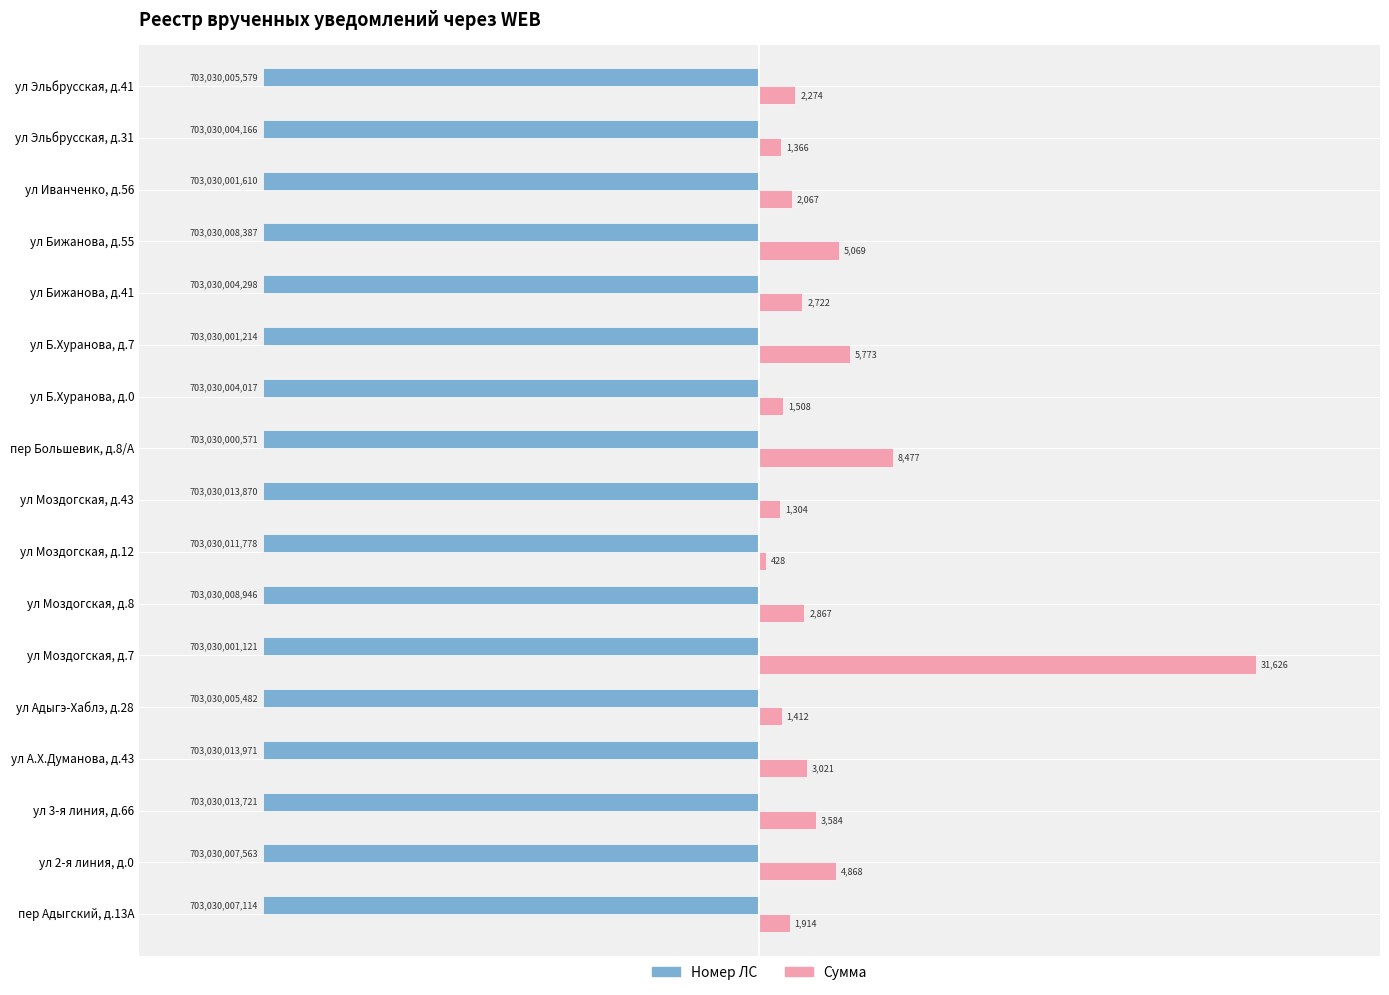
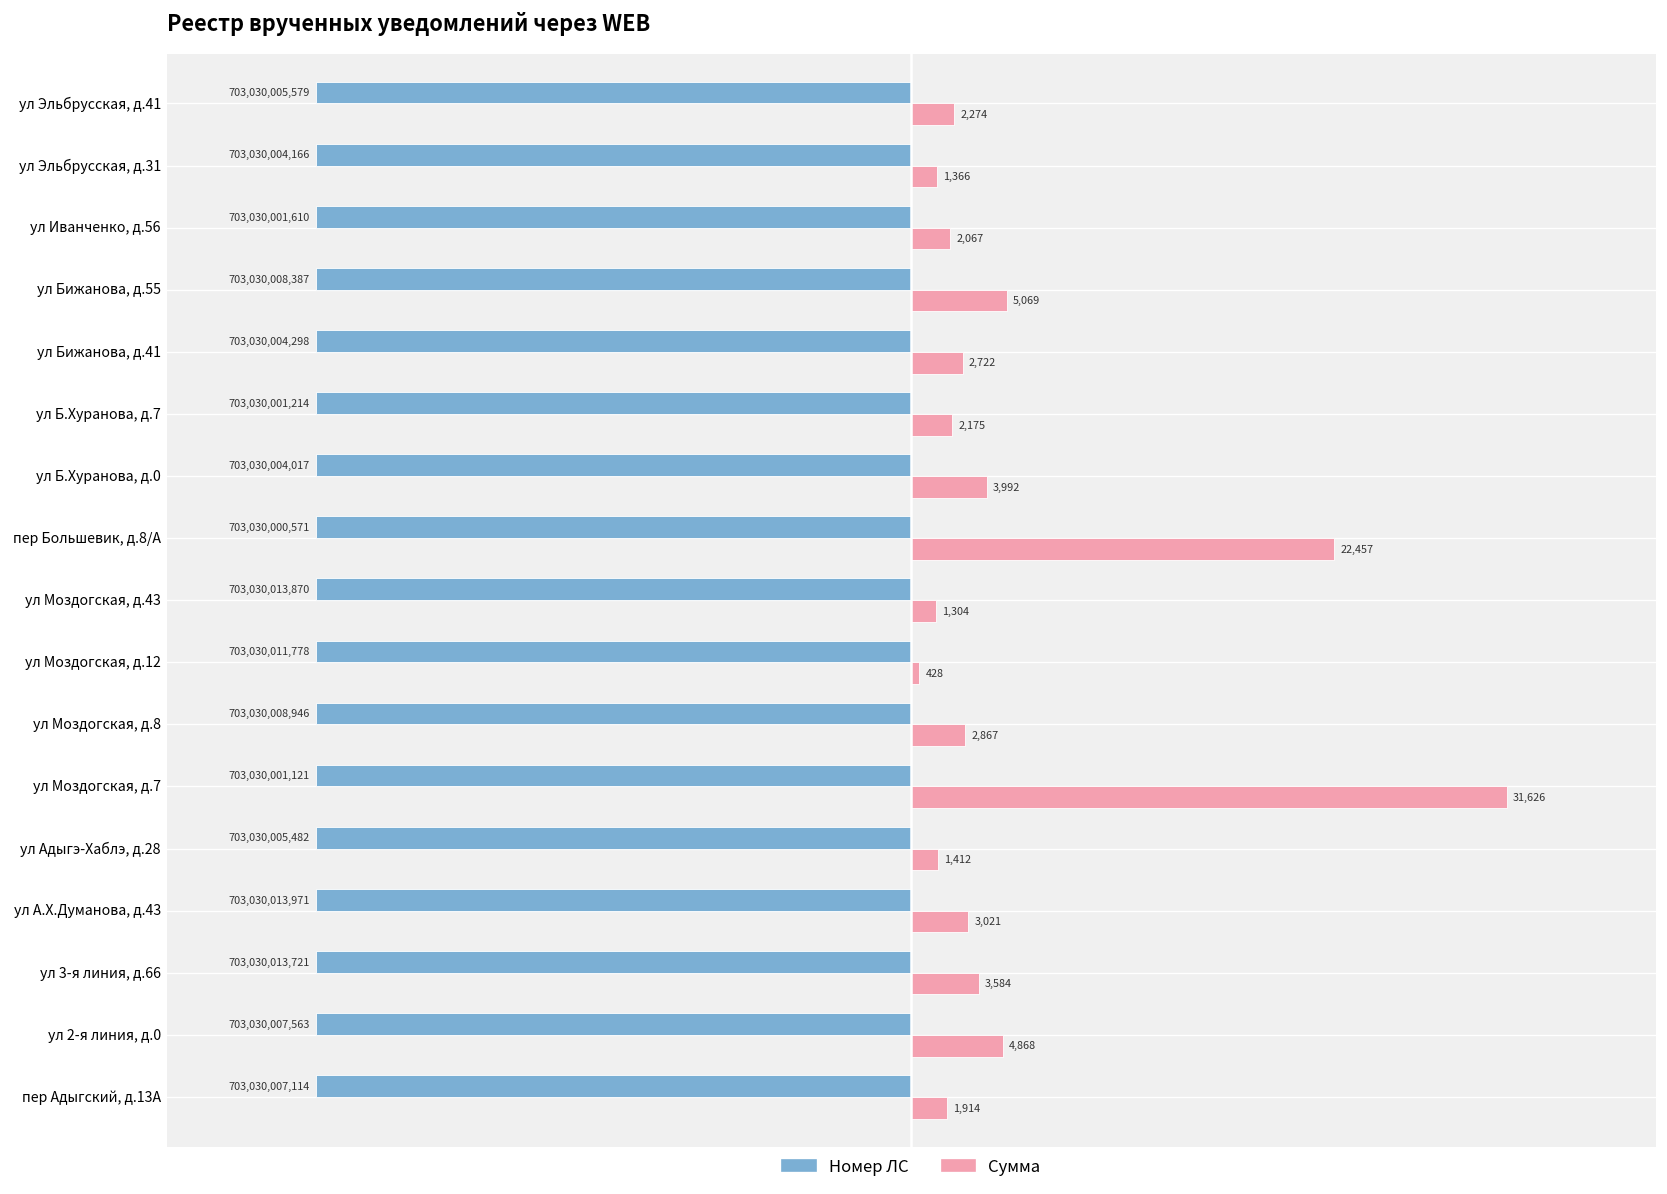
Сумма, ул Б.Хуранова, д.7: 5,773 -> 2,175
Сумма, ул Б.Хуранова, д.0: 1,508 -> 3,992
Сумма, пер Большевик, д.8/А: 8,477 -> 22,457
